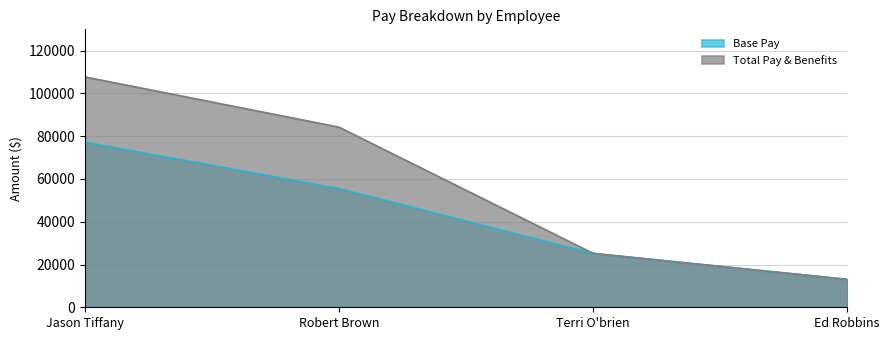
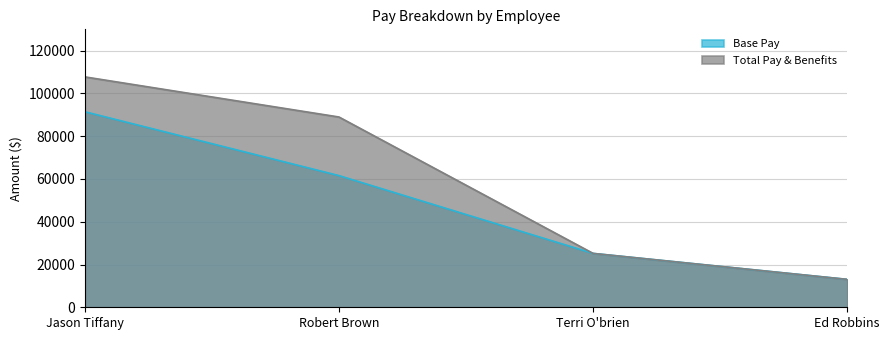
Base Pay, Jason Tiffany: 77000 -> 91000
Base Pay, Robert Brown: 56000 -> 62000
Total Pay & Benefits, Robert Brown: 84000 -> 89000
